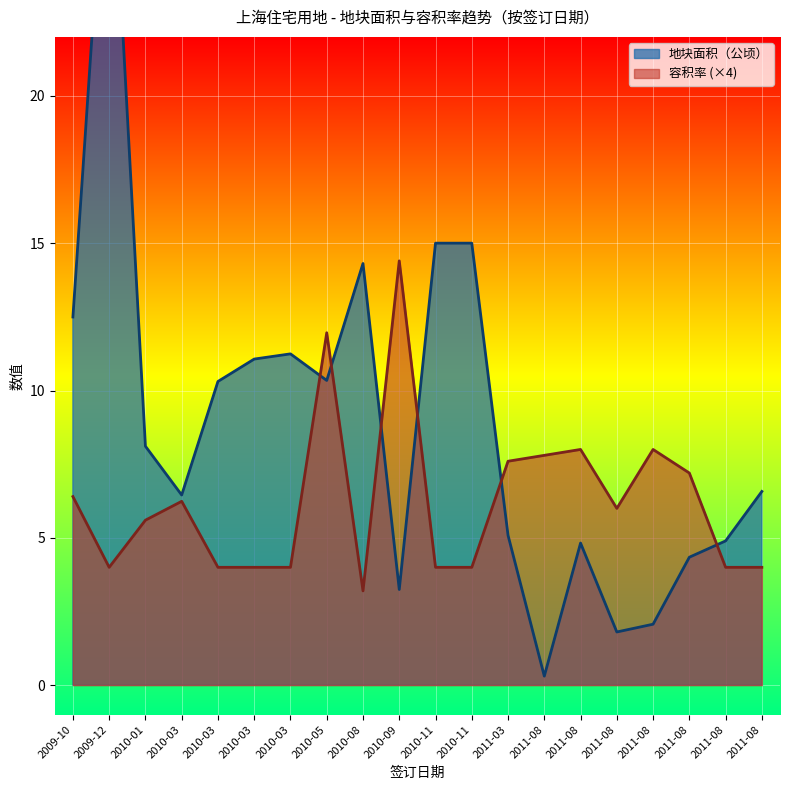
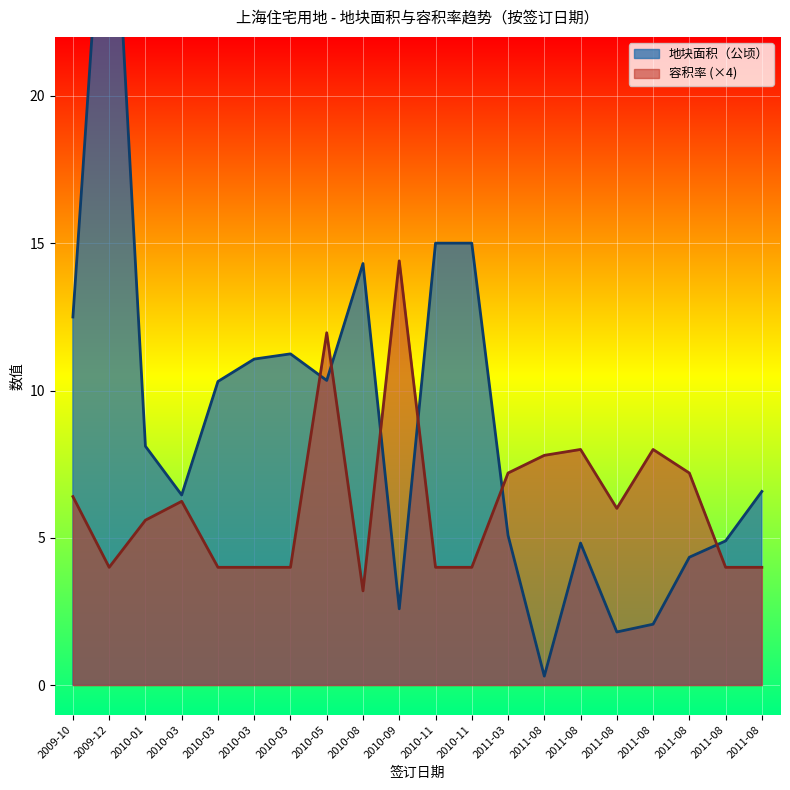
地块面积（公顷）, 2010-09: 3.2 -> 2.6
容积率 (×4), 2011-03: 7.6 -> 7.2
